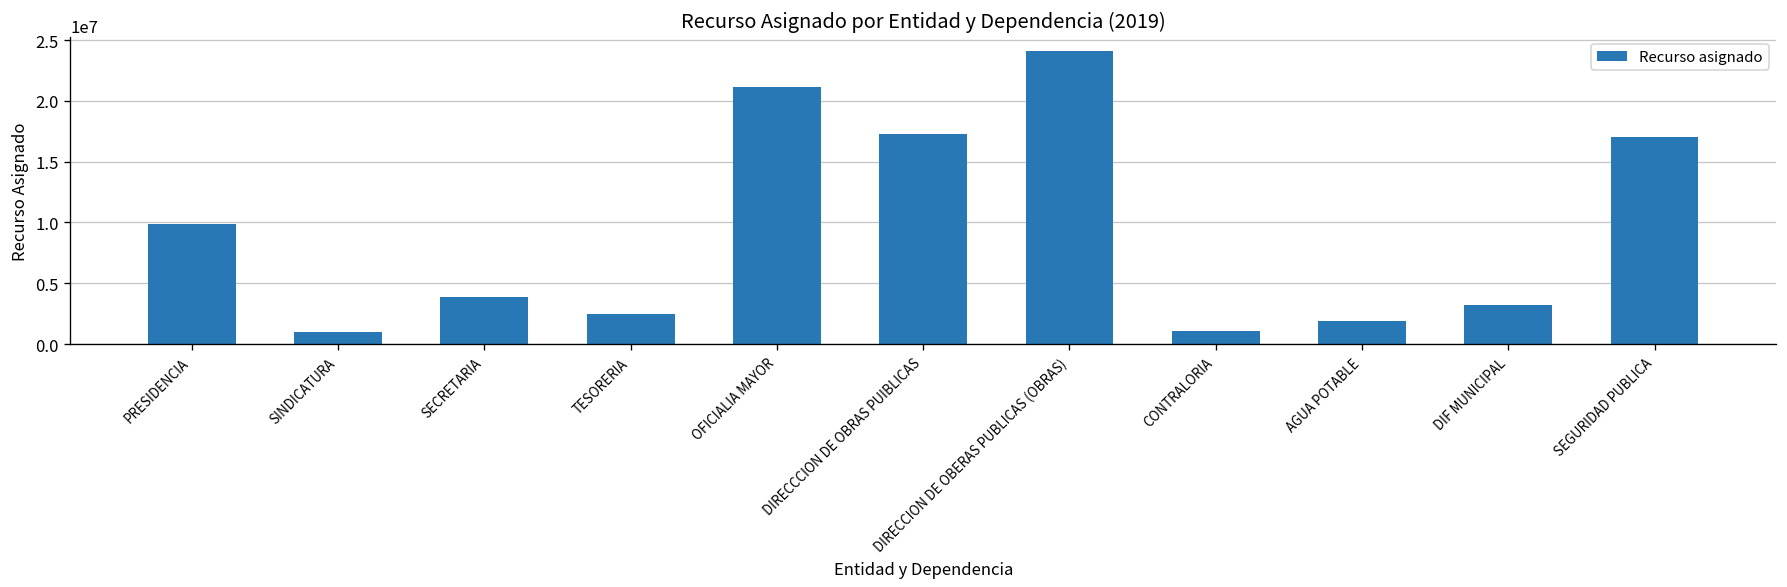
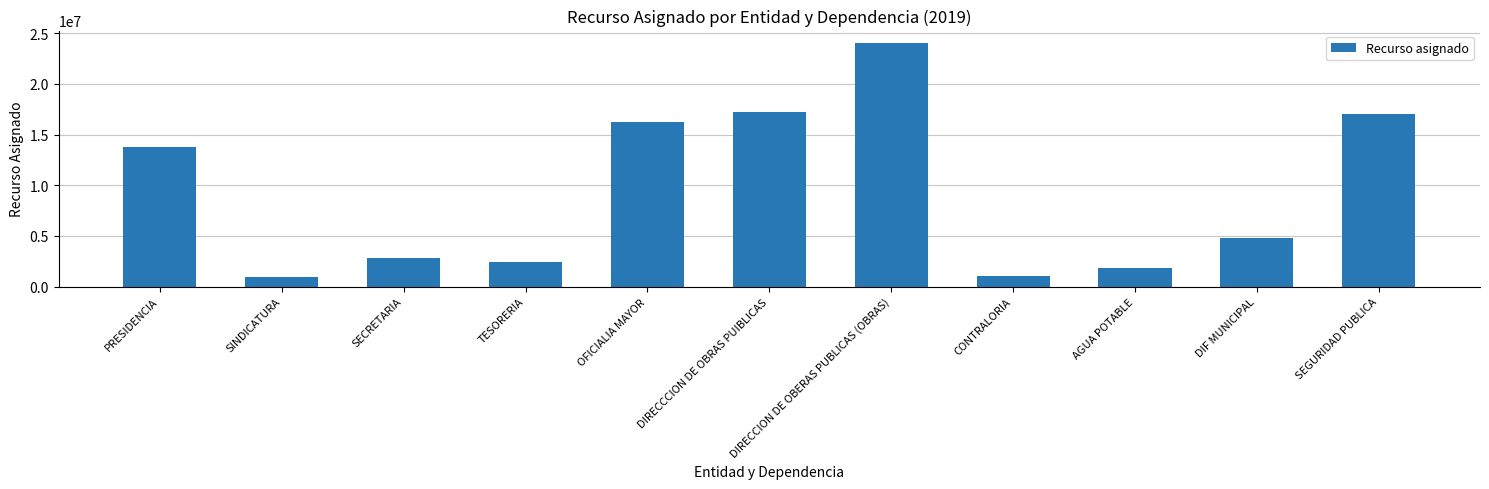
PRESIDENCIA: 9900000 -> 13800000
SECRETARIA: 3800000 -> 2800000
OFICIALIA MAYOR: 21100000 -> 16200000
DIF MUNICIPAL: 3200000 -> 4800000
